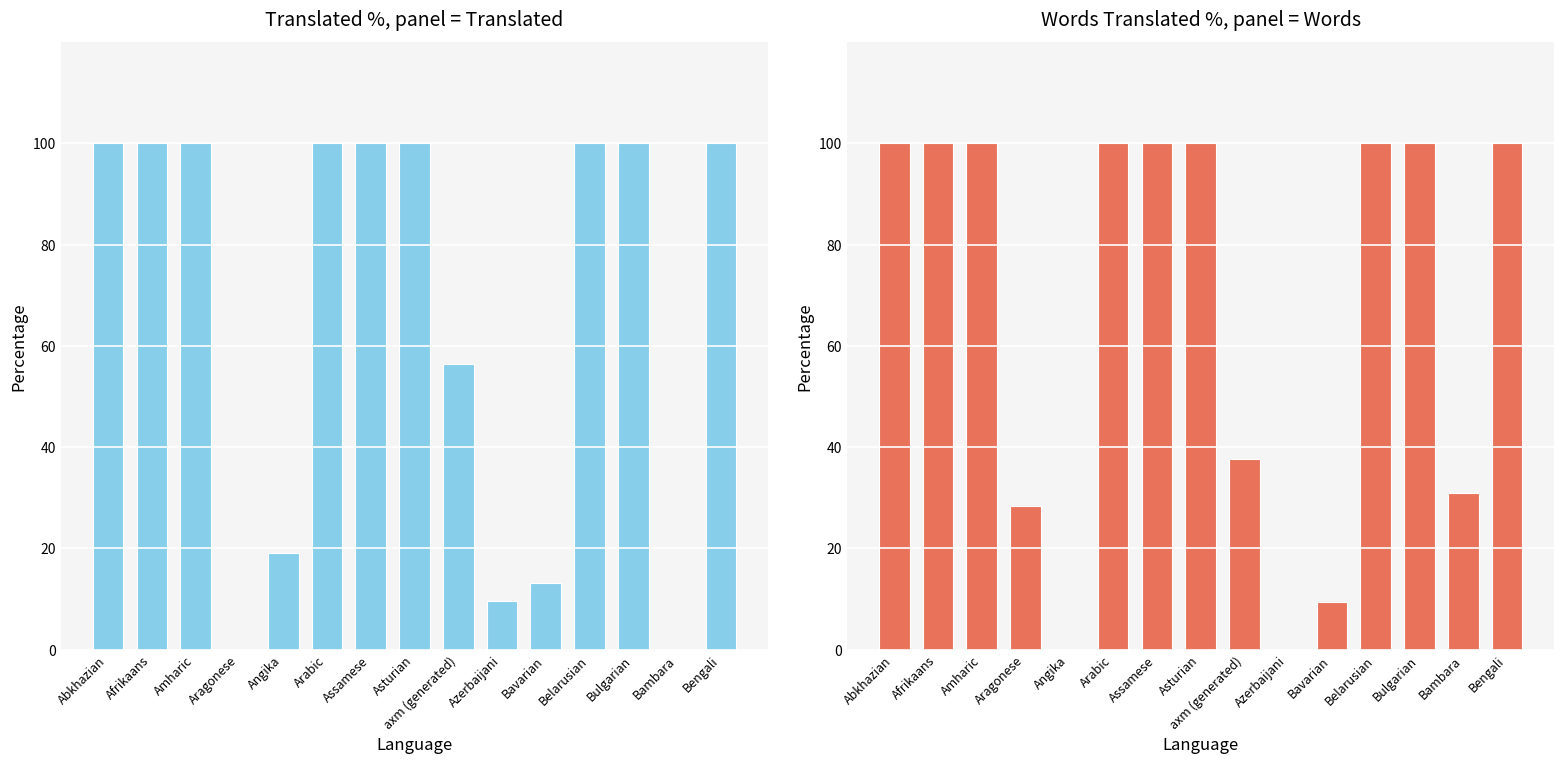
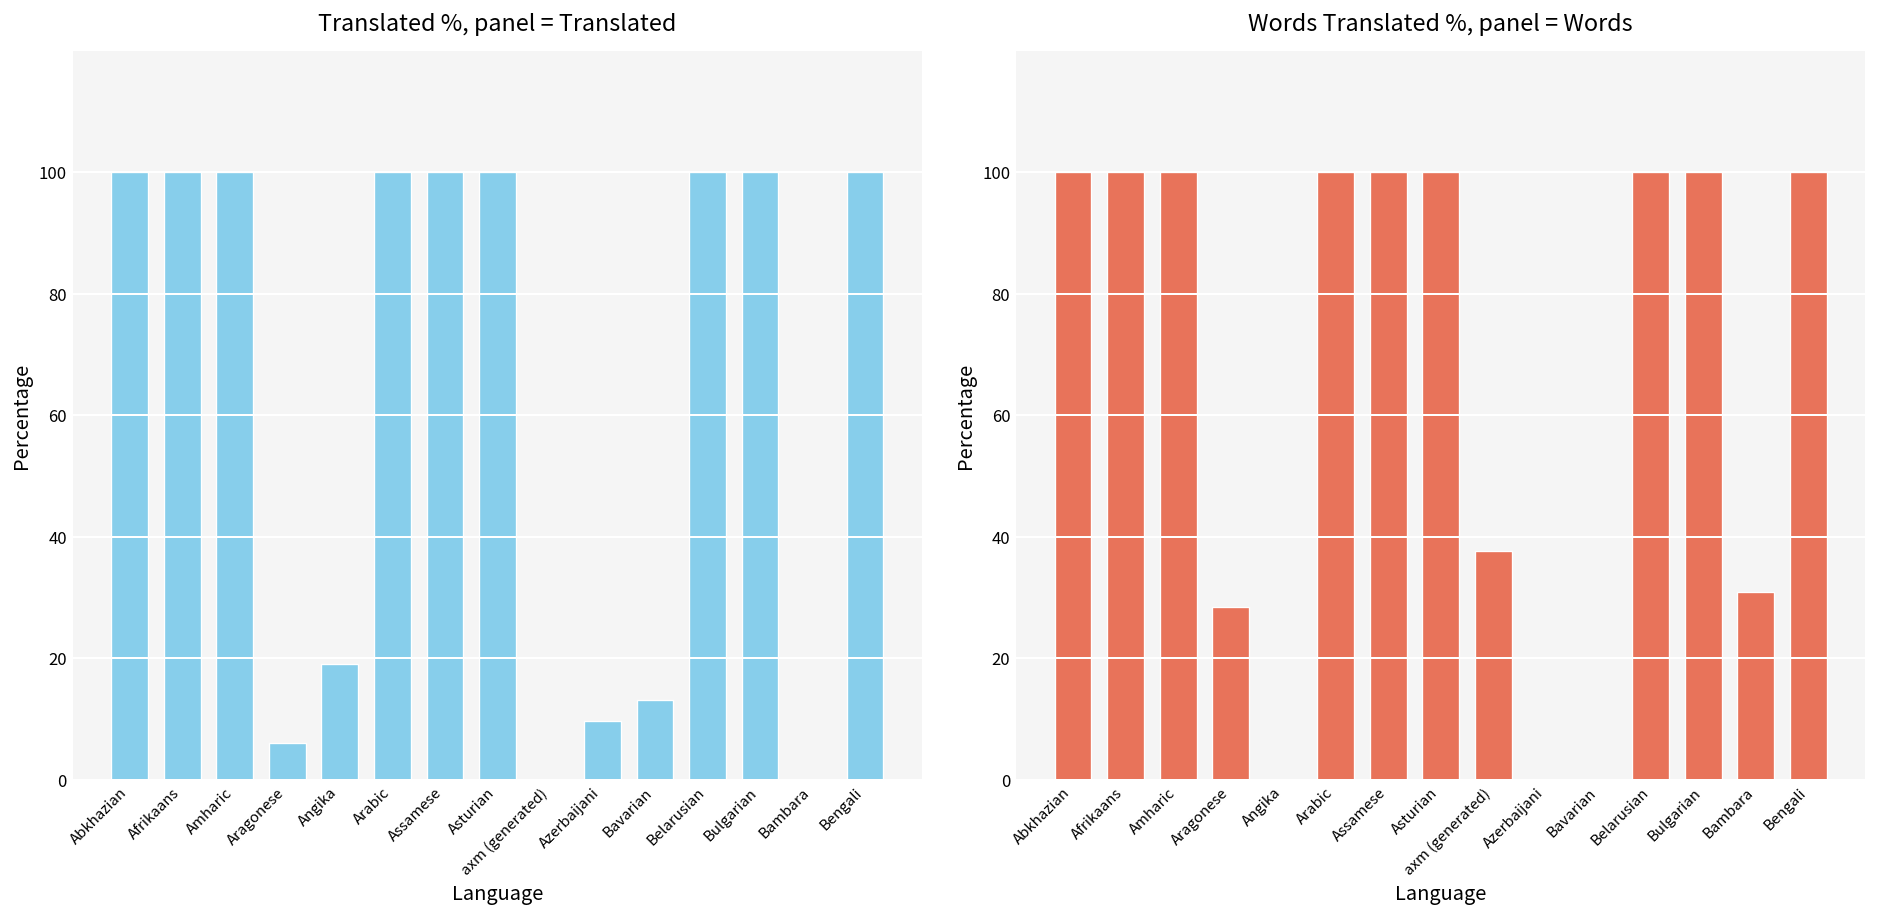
Translated %, panel = Translated, Aragonese: 0 -> 6
Translated %, panel = Translated, axm (generated): 57 -> 0
Words Translated %, panel = Words, Bavarian: 10 -> 0
